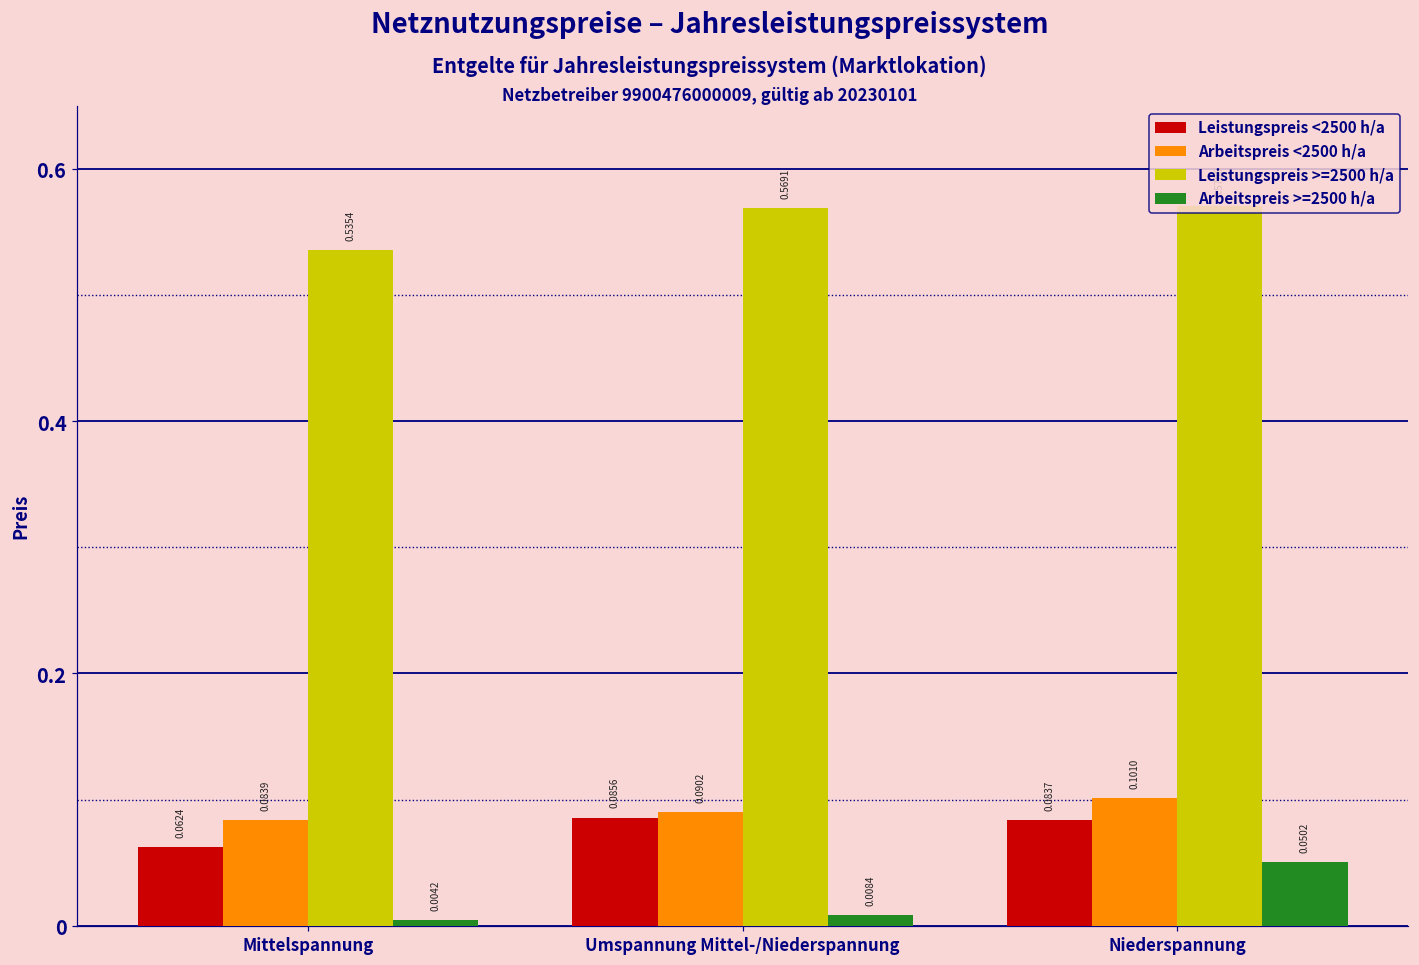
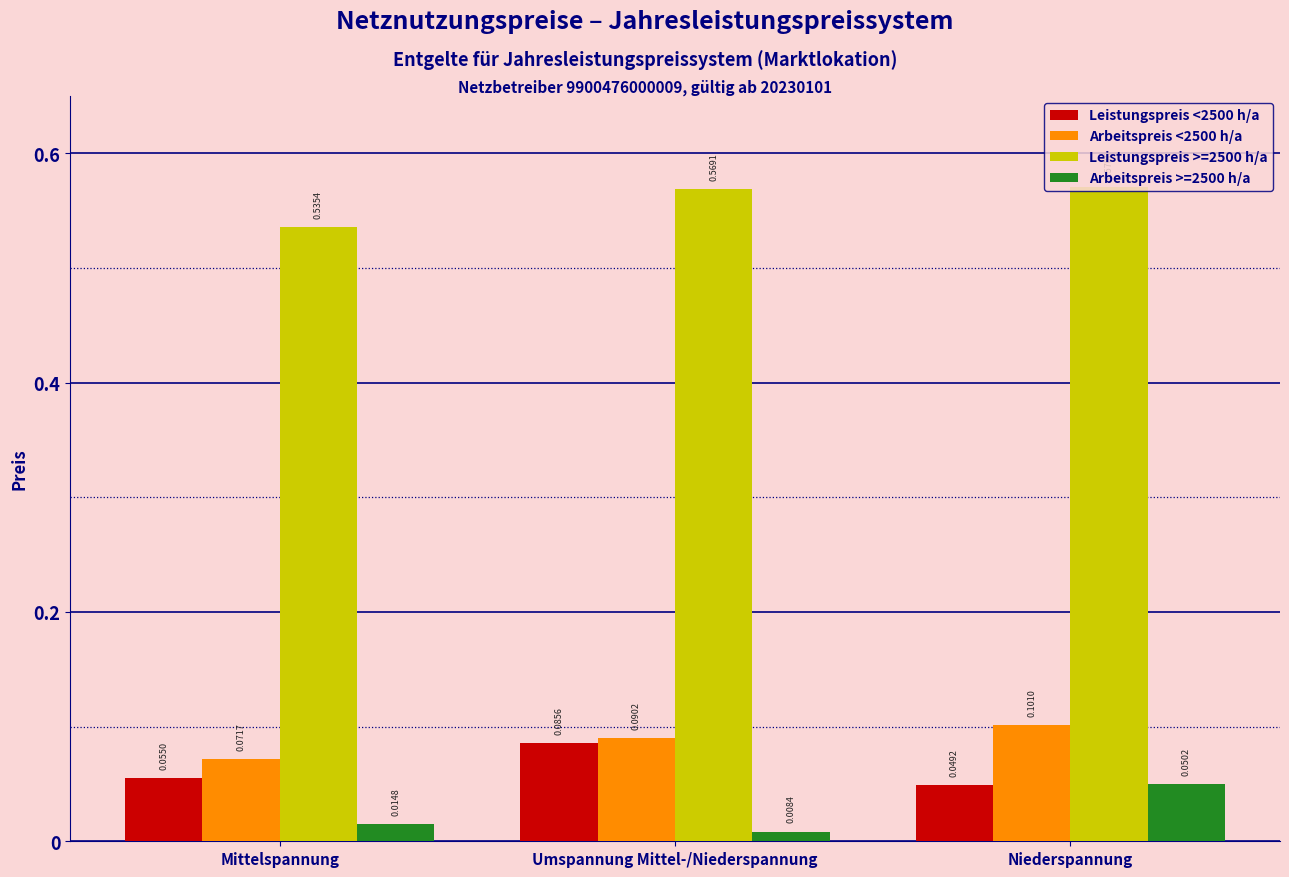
Leistungspreis <2500 h/a, Mittelspannung: 0.0624 -> 0.0550
Arbeitspreis <2500 h/a, Mittelspannung: 0.0839 -> 0.0717
Arbeitspreis >=2500 h/a, Mittelspannung: 0.0042 -> 0.0148
Leistungspreis <2500 h/a, Niederspannung: 0.0837 -> 0.0492
